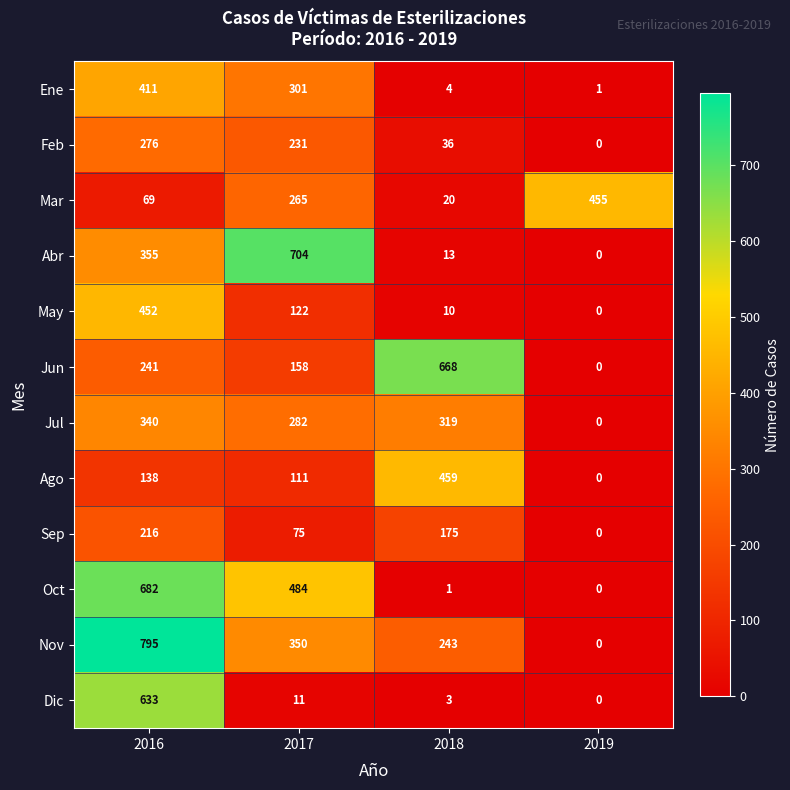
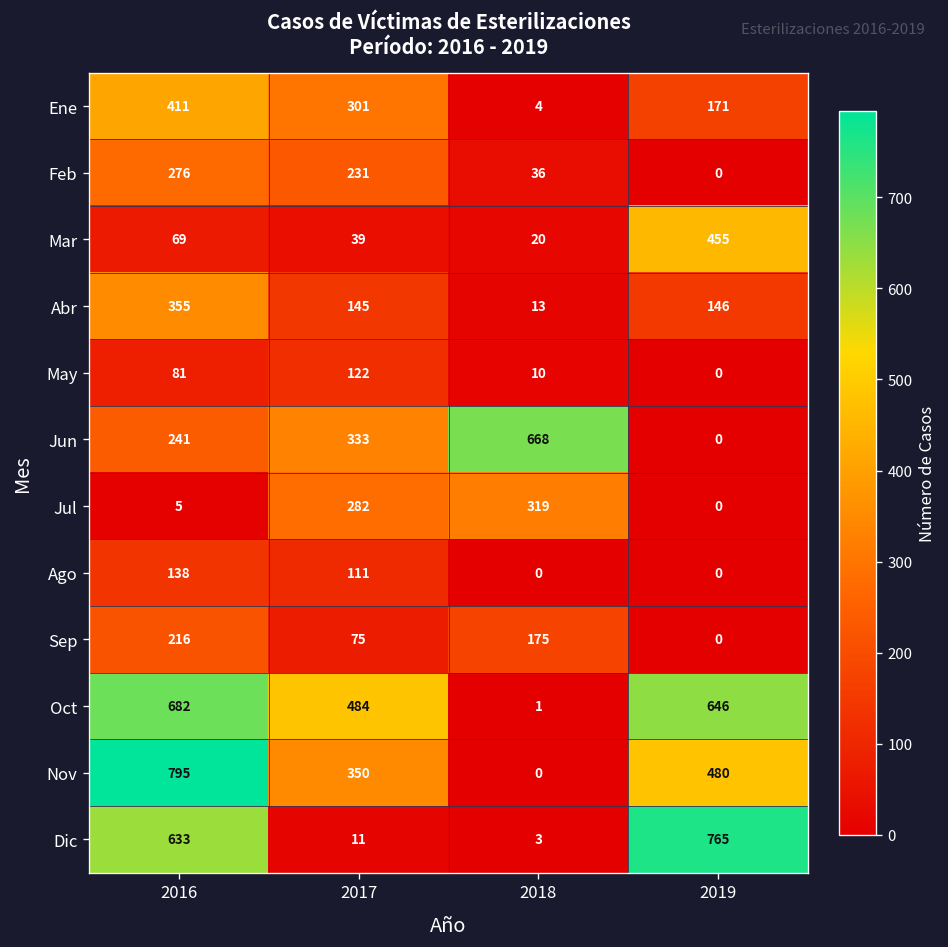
Ene, 2019: 1 -> 171
Mar, 2017: 265 -> 39
Abr, 2017: 704 -> 145
Abr, 2019: 0 -> 146
May, 2016: 452 -> 81
Jun, 2017: 158 -> 333
Jul, 2016: 340 -> 5
Ago, 2018: 459 -> 0
Oct, 2019: 0 -> 646
Nov, 2018: 243 -> 0
Nov, 2019: 0 -> 480
Dic, 2019: 0 -> 765
